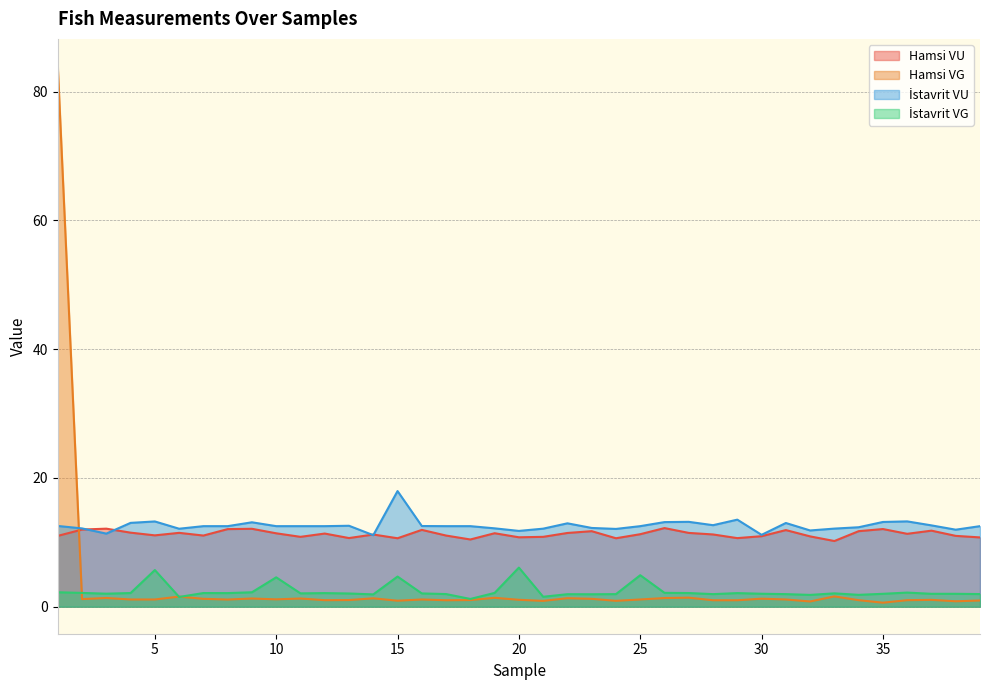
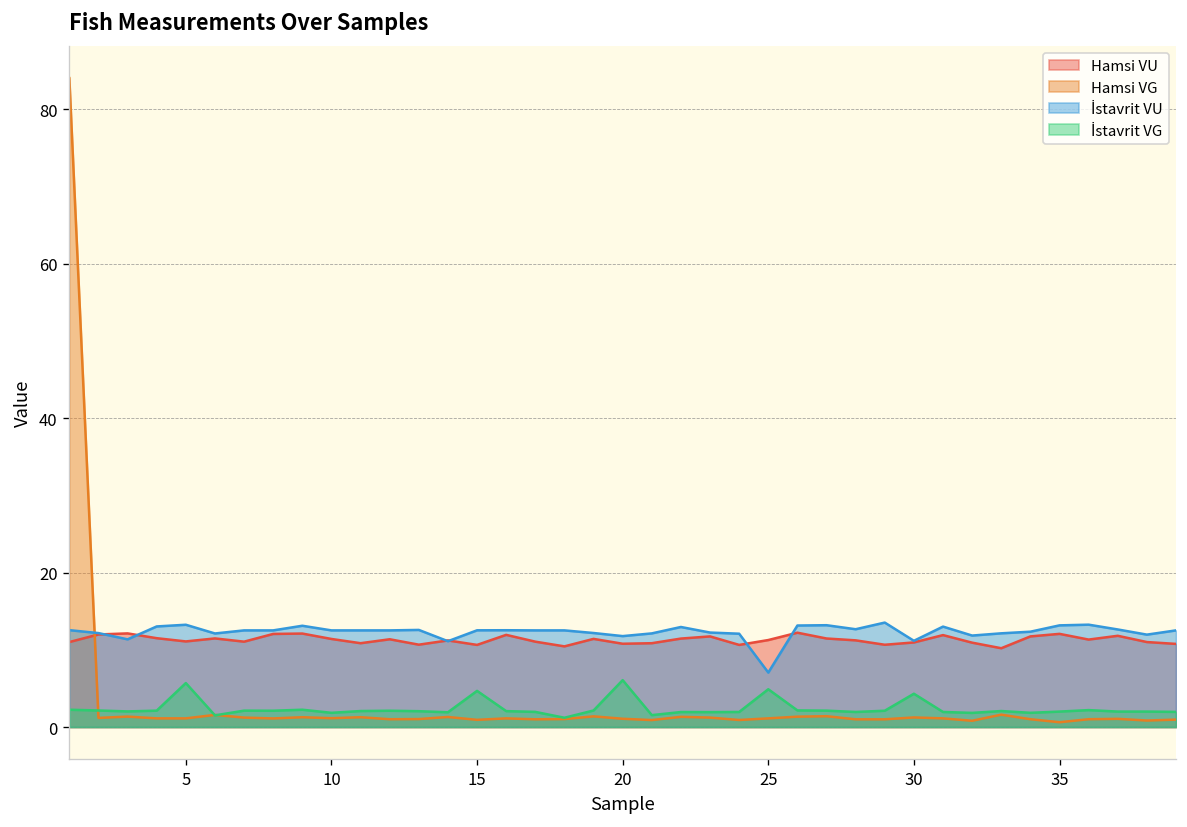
İstavrit VG, 10: 5 -> 2
İstavrit VU, 15: 18 -> 13
İstavrit VU, 25: 13 -> 7
İstavrit VG, 30: 2 -> 4
